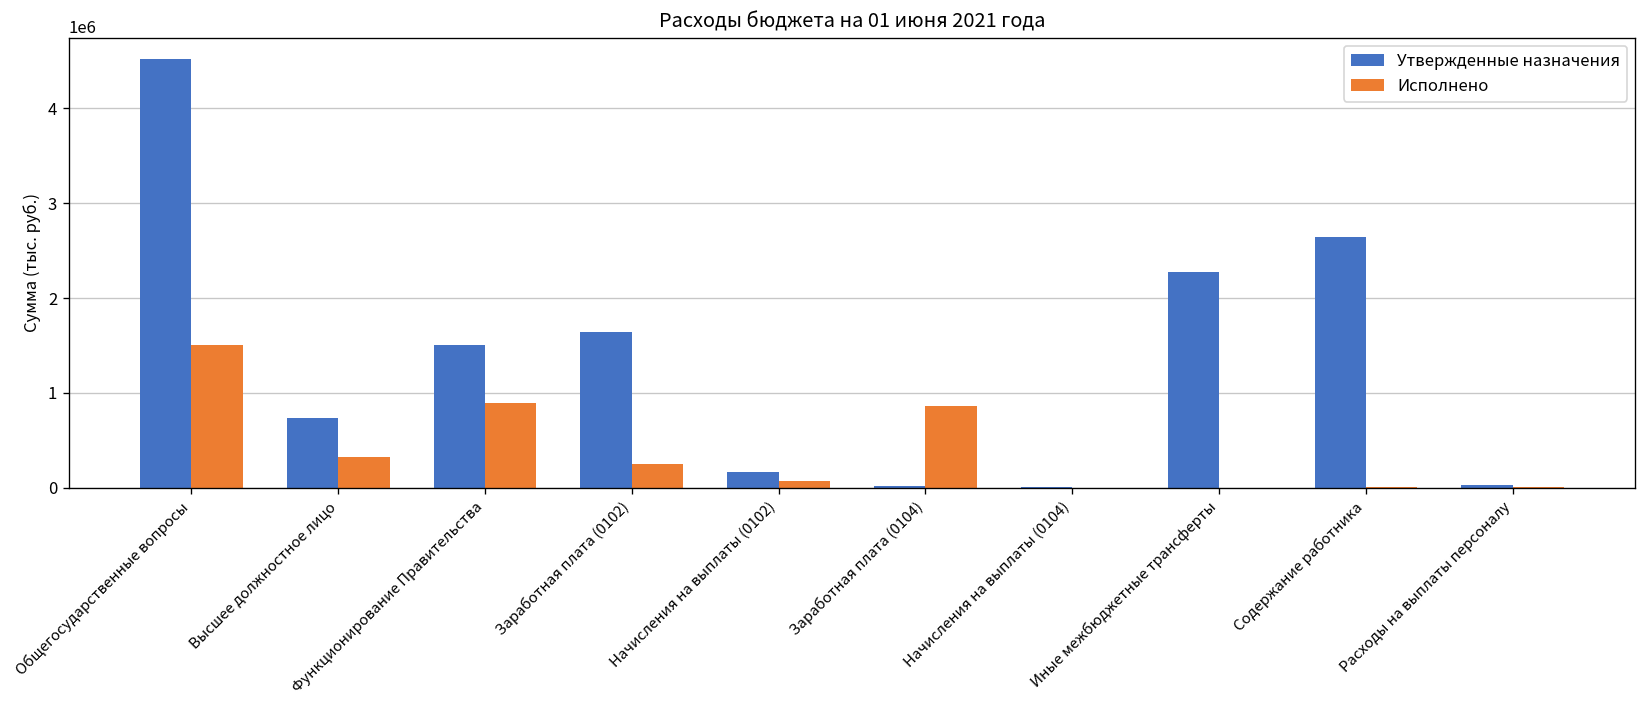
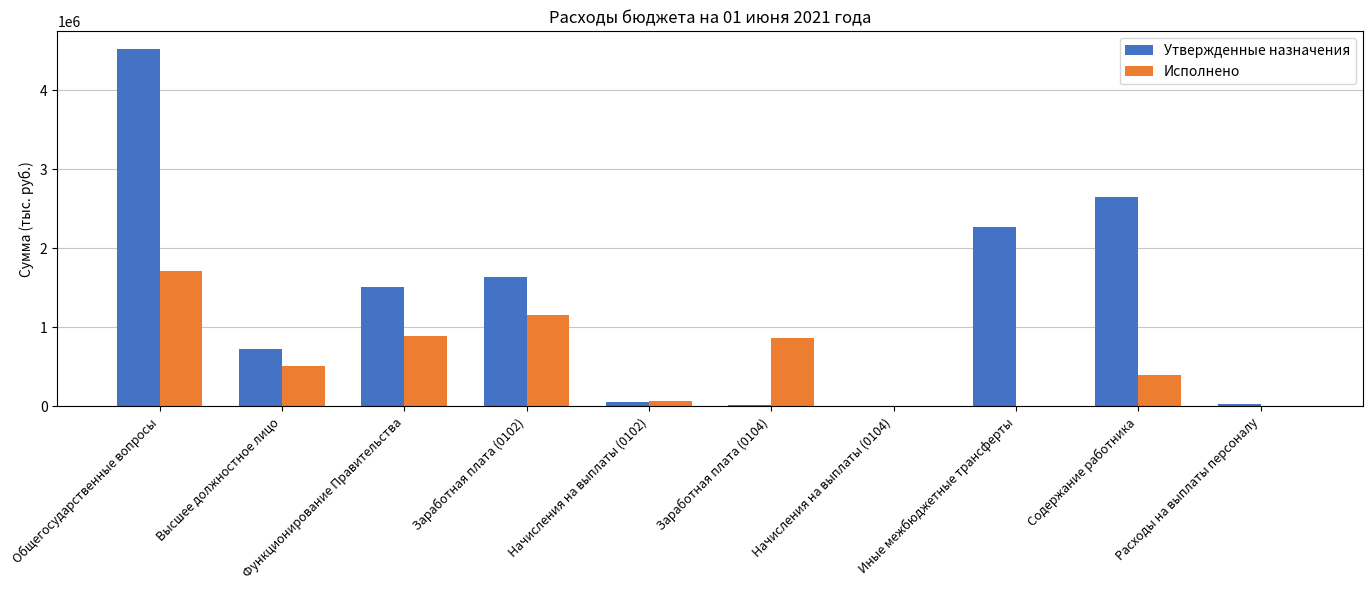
Исполнено, Общегосударственные вопросы: 1500000 -> 1700000
Исполнено, Высшее должностное лицо: 300000 -> 500000
Исполнено, Заработная плата (0102): 200000 -> 1200000
Утвержденные назначения, Начисления на выплаты (0102): 200000 -> 100000
Исполнено, Содержание работника: 0 -> 400000
